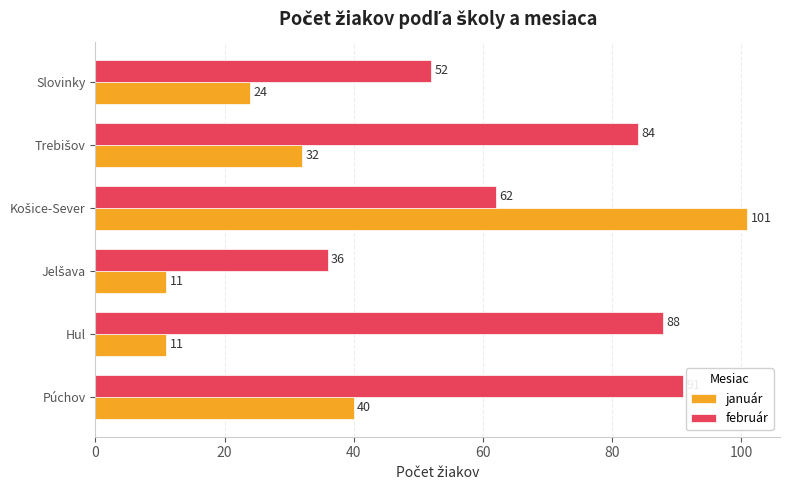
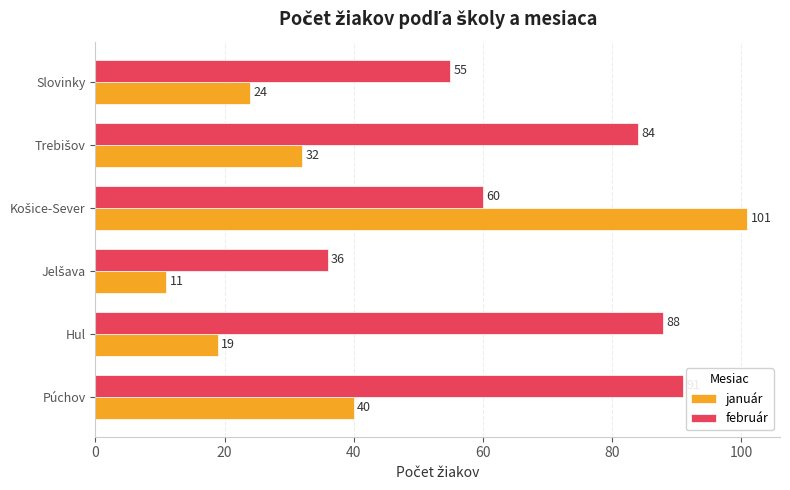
február, Slovinky: 52 -> 55
február, Košice-Sever: 62 -> 60
január, Hul: 11 -> 19
